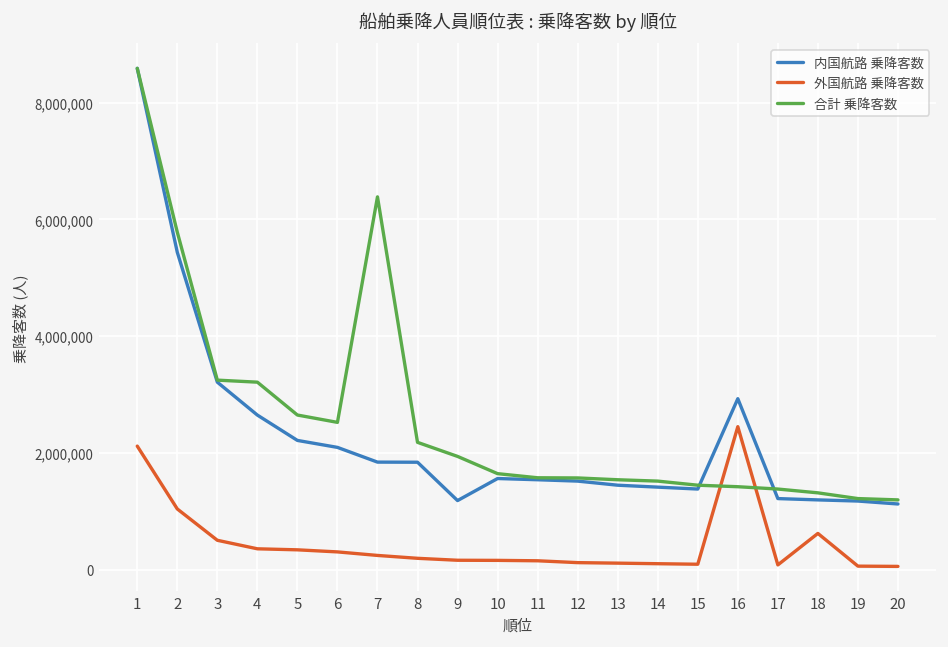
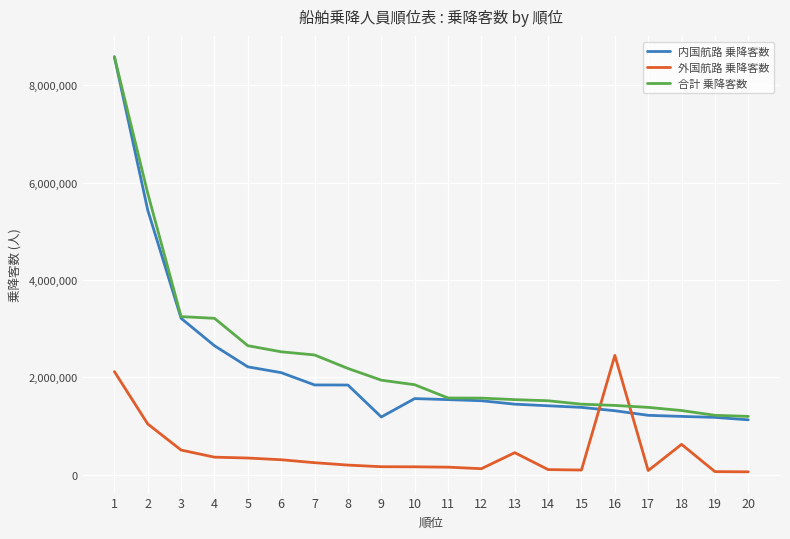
合計 乗降客数, 7: 6,400,000 -> 2,500,000
合計 乗降客数, 10: 1,600,000 -> 1,900,000
外国航路 乗降客数, 13: 100,000 -> 500,000
内国航路 乗降客数, 16: 2,900,000 -> 1,300,000
